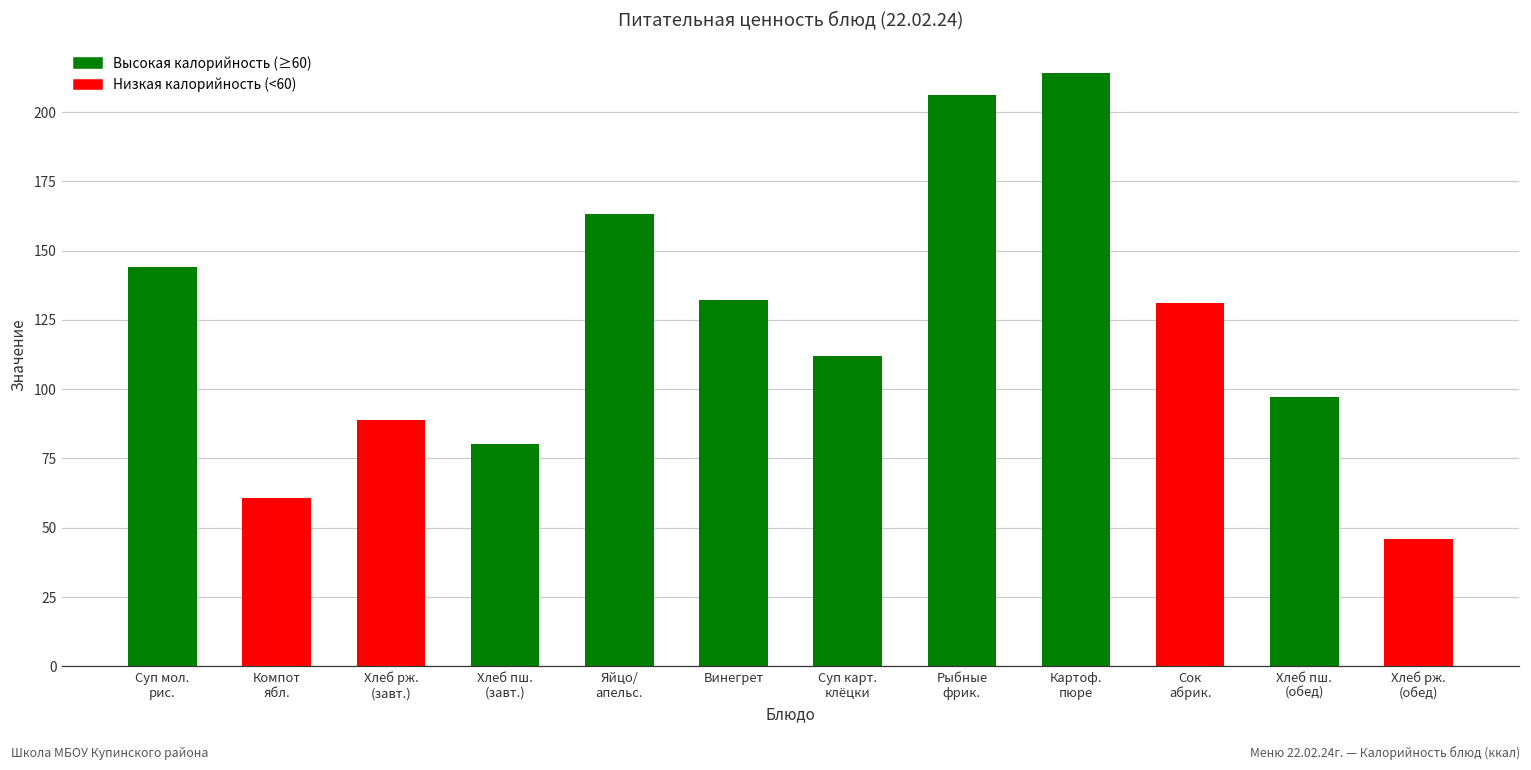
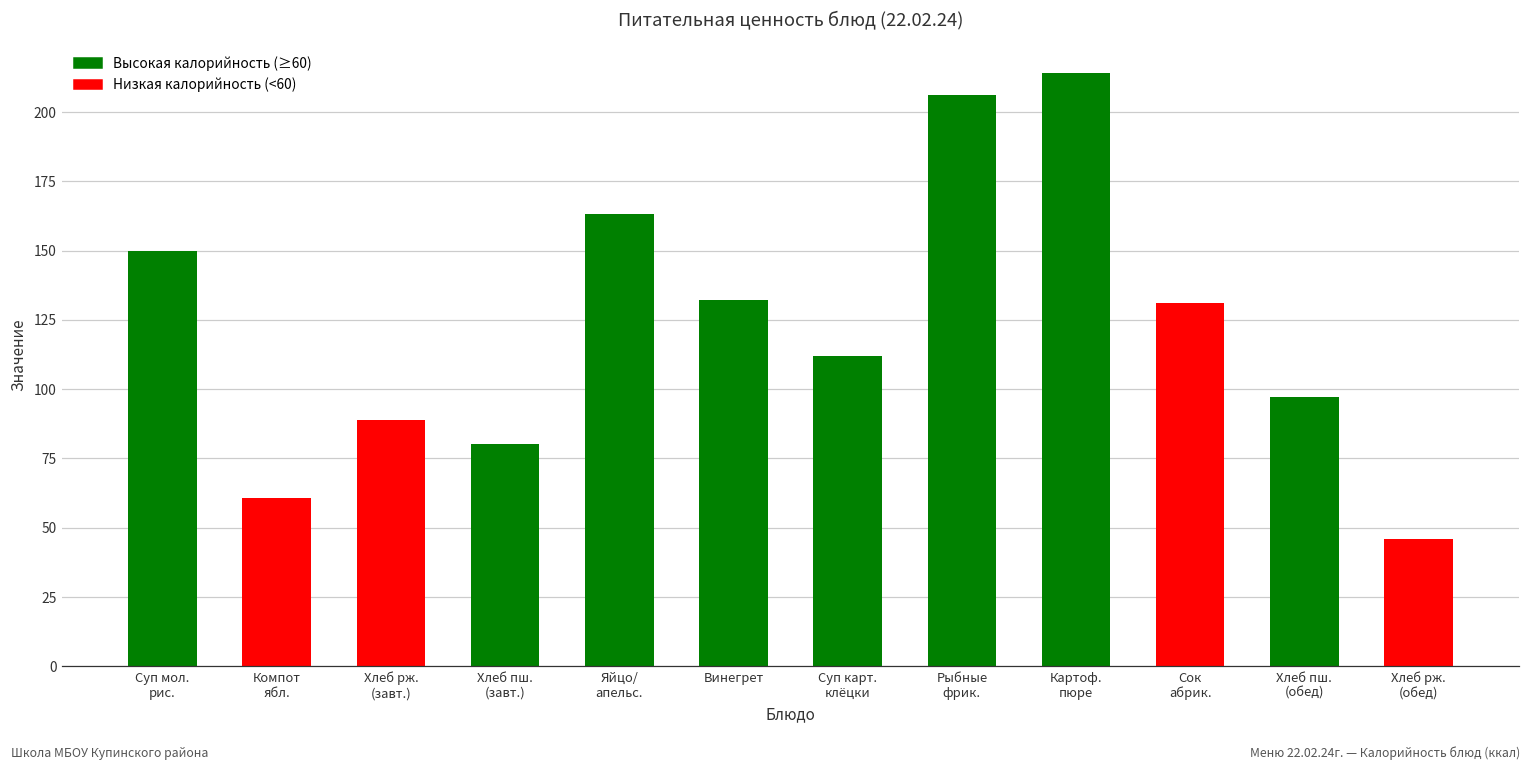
Суп мол. рис.: 144 -> 150
